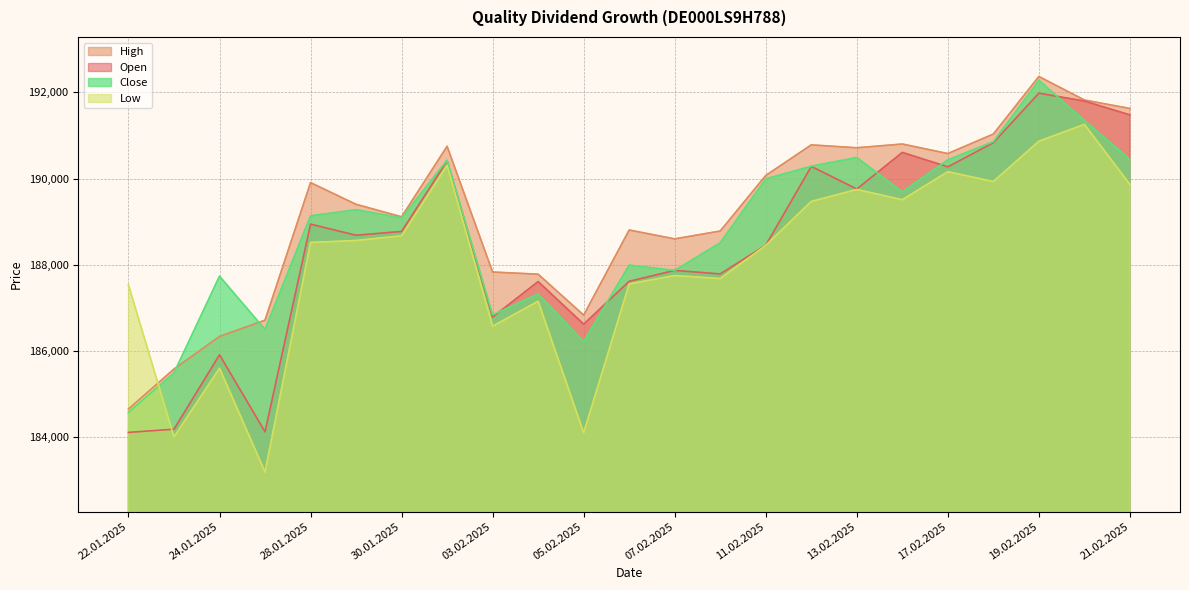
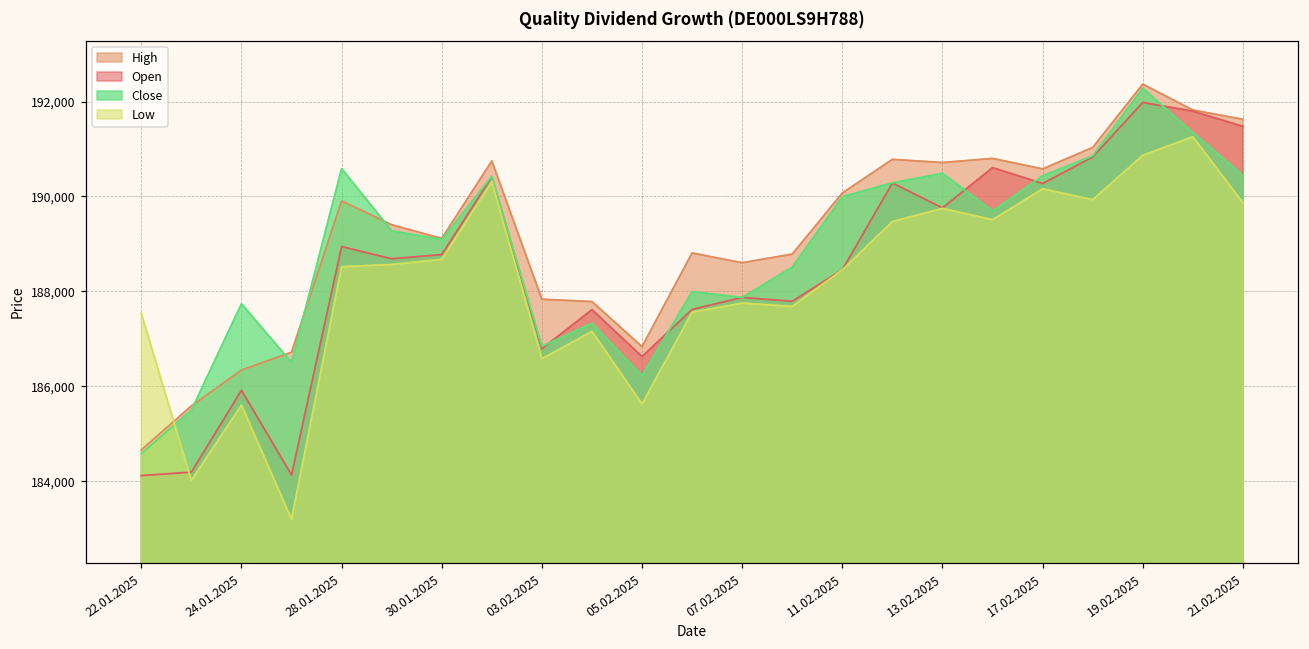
Close, 28.01.2025: 189,100 -> 190,600
Low, 05.02.2025: 184,100 -> 185,600
